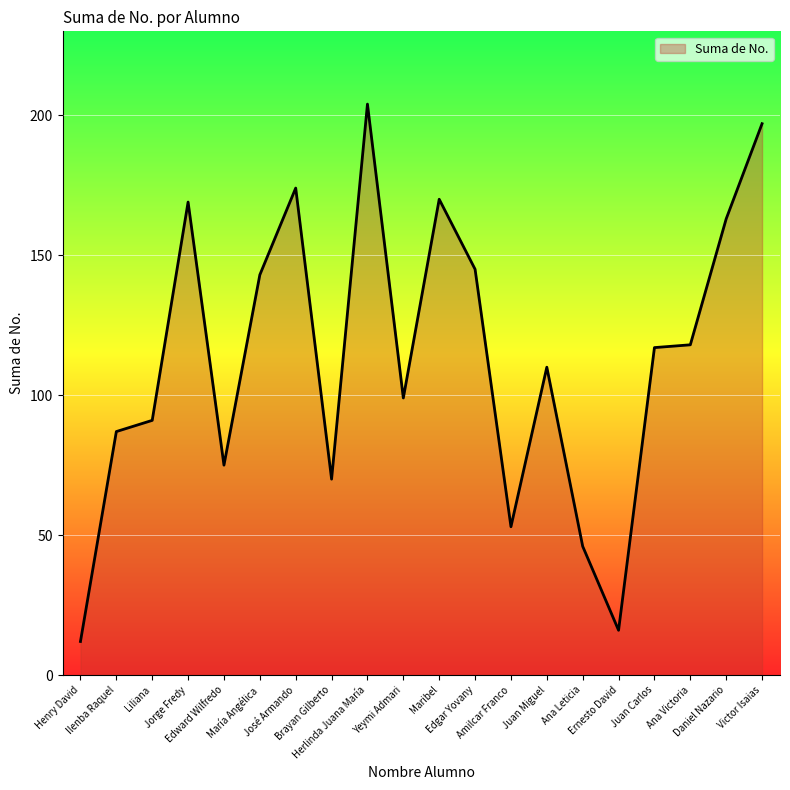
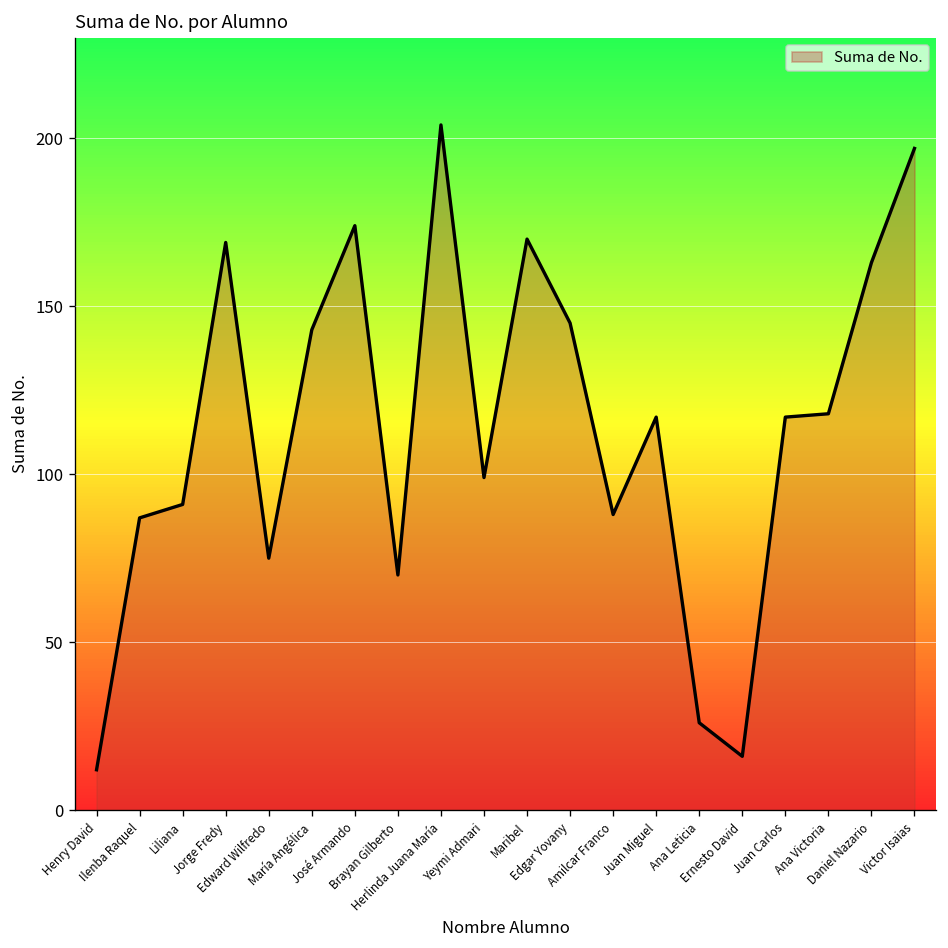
Amilcar Franco: 53 -> 88
Juan Miguel: 110 -> 117
Ana Leticia: 46 -> 26
